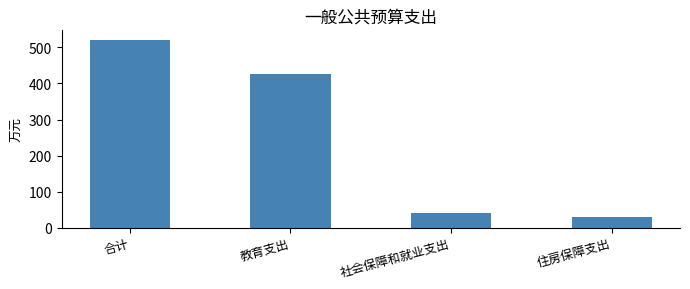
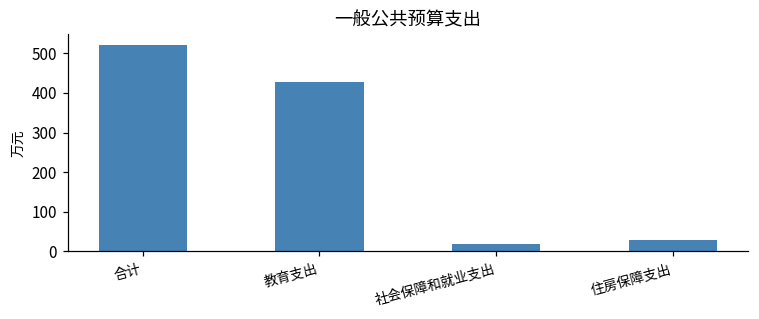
社会保障和就业支出: 40 -> 20
